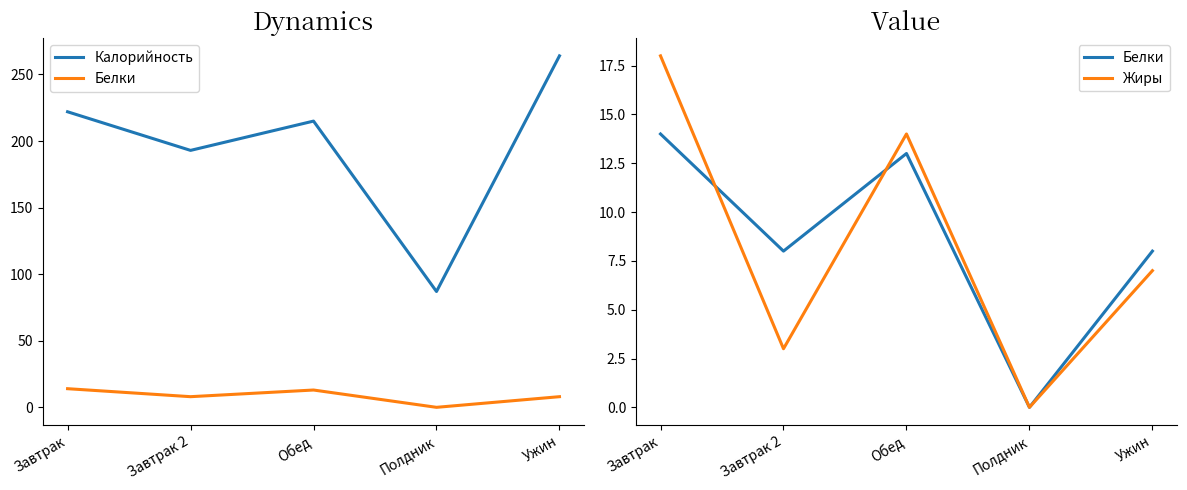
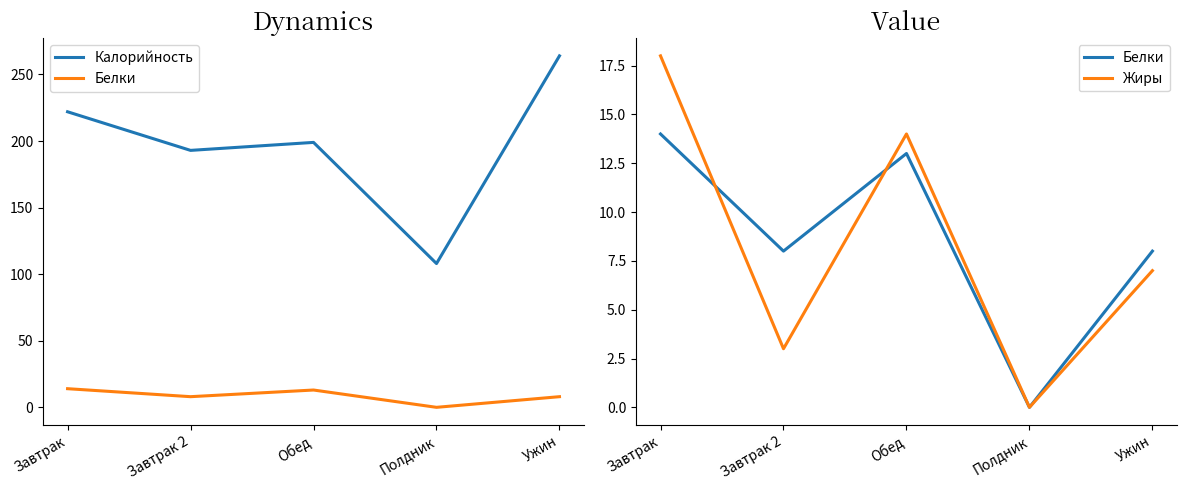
Dynamics, Калорийность, Обед: 215 -> 199
Dynamics, Калорийность, Полдник: 87 -> 108
